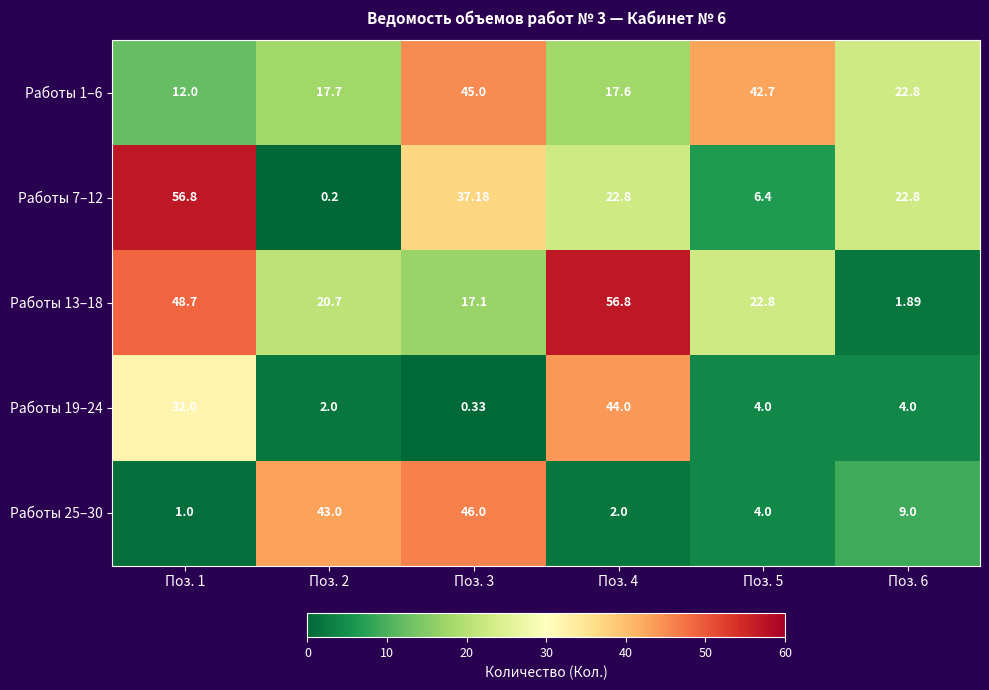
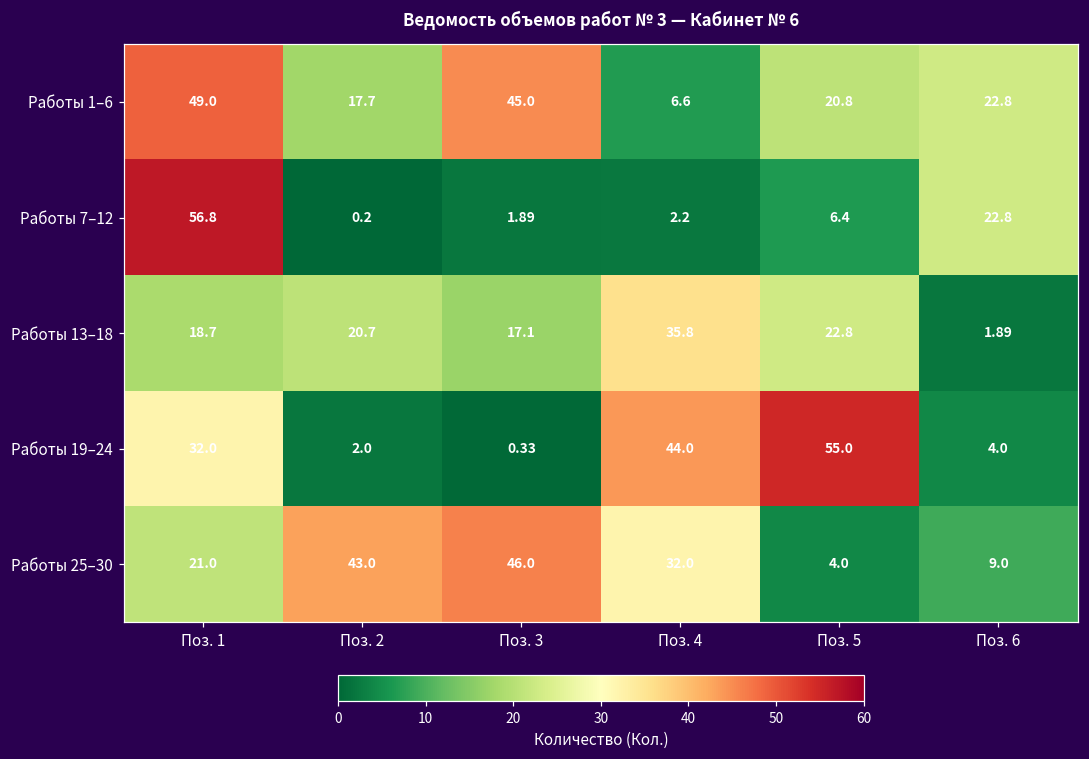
Работы 1–6, Поз. 1: 12.0 -> 49.0
Работы 1–6, Поз. 4: 17.6 -> 6.6
Работы 1–6, Поз. 5: 42.7 -> 20.8
Работы 7–12, Поз. 3: 37.18 -> 1.89
Работы 7–12, Поз. 4: 22.8 -> 2.2
Работы 13–18, Поз. 1: 48.7 -> 18.7
Работы 13–18, Поз. 4: 56.8 -> 35.8
Работы 19–24, Поз. 5: 4.0 -> 55.0
Работы 25–30, Поз. 1: 1.0 -> 21.0
Работы 25–30, Поз. 4: 2.0 -> 32.0
